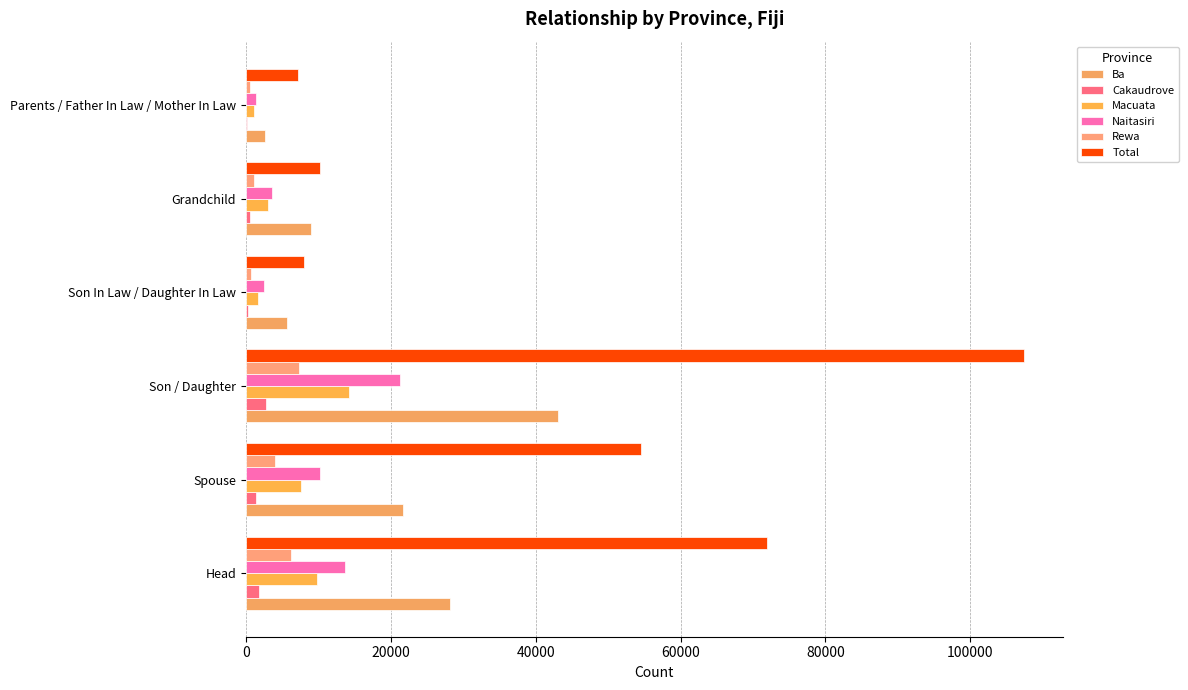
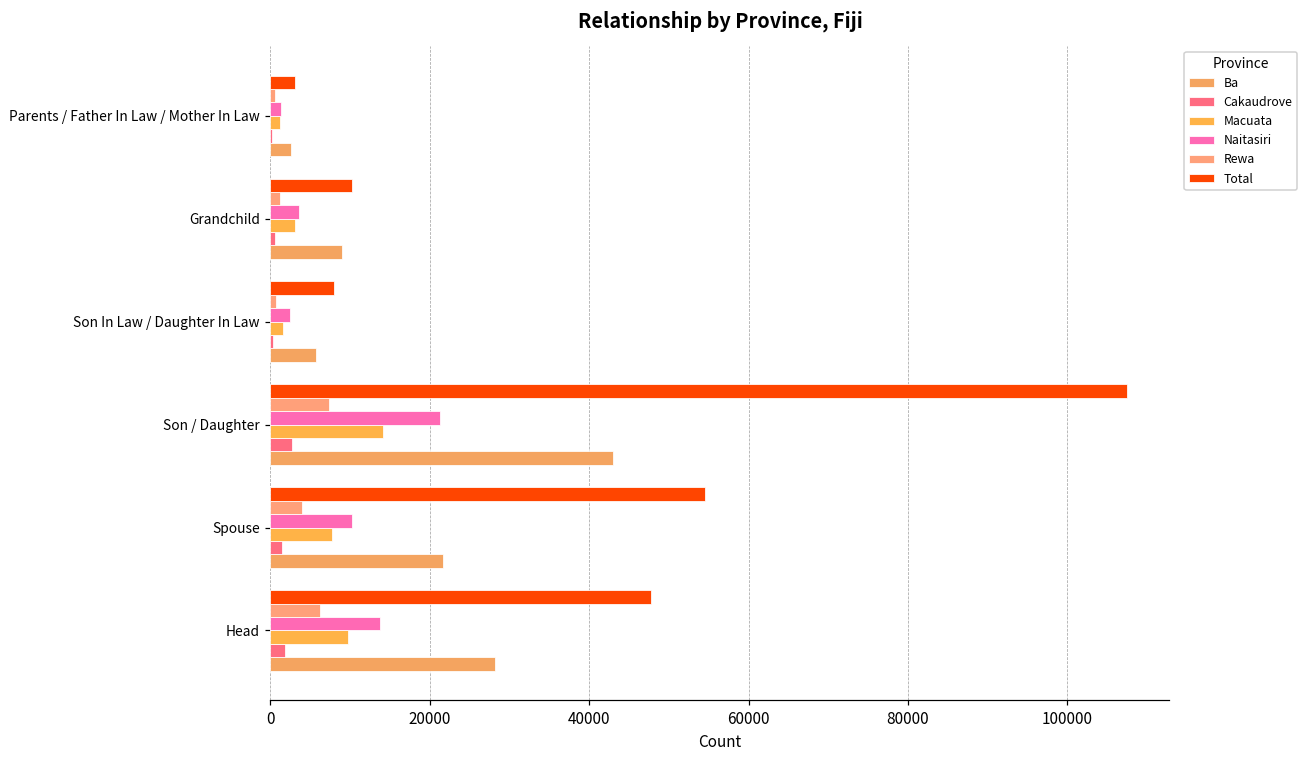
Total, Parents / Father In Law / Mother In Law: 7000 -> 3000
Total, Head: 72000 -> 48000
